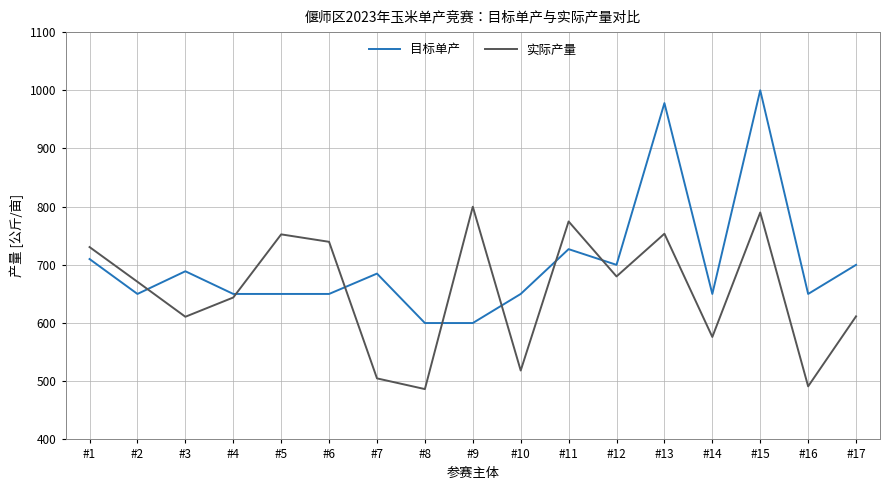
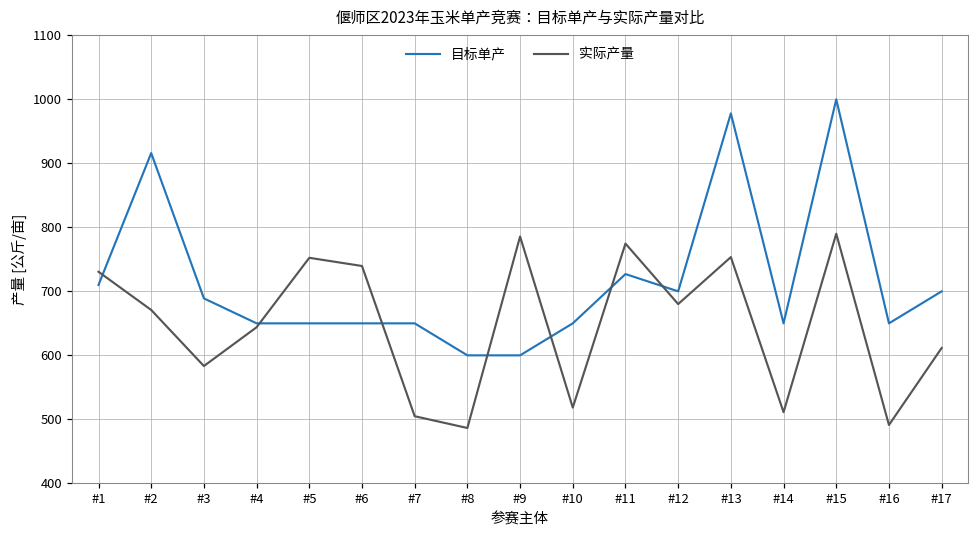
目标单产, #2: 650 -> 920
实际产量, #3: 610 -> 580
目标单产, #7: 690 -> 650
实际产量, #9: 800 -> 790
实际产量, #14: 580 -> 510
